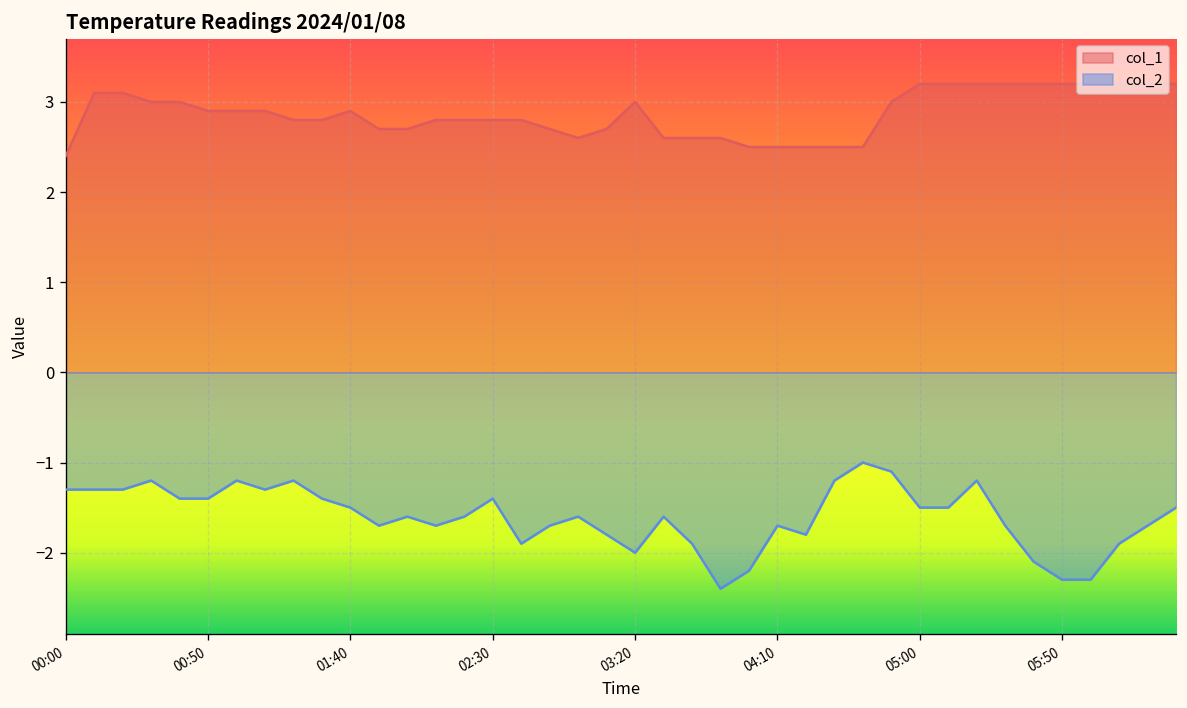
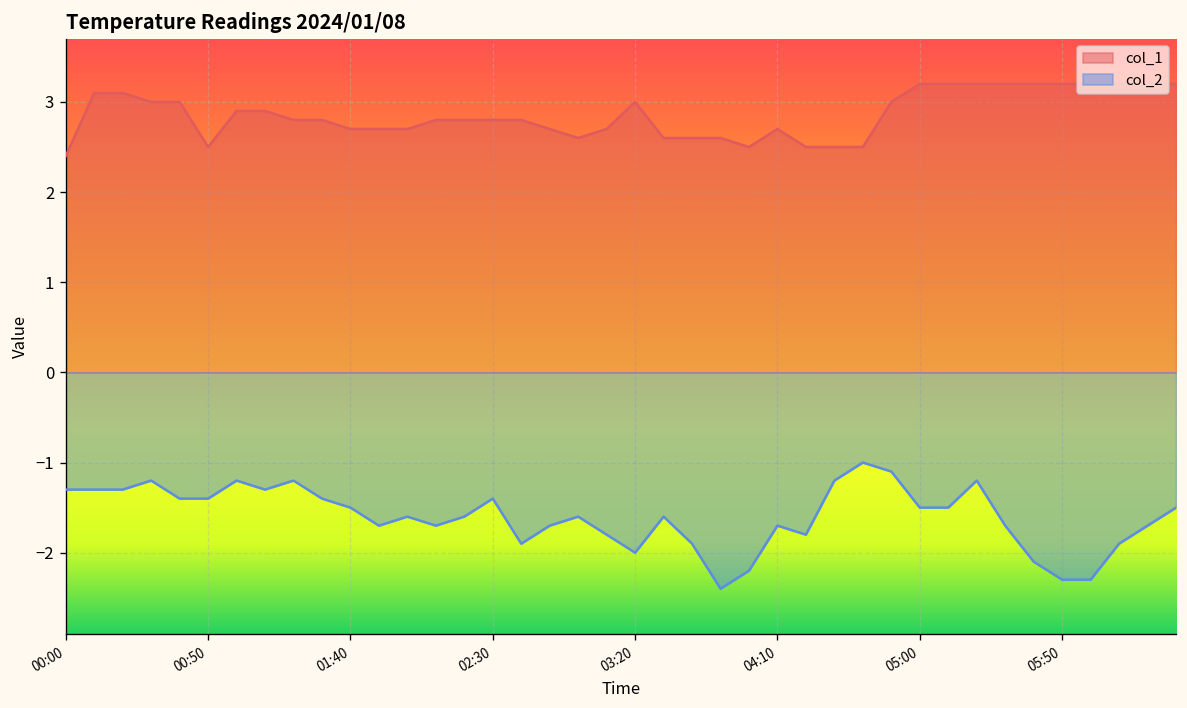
col_1, 00:50: 2.9 -> 2.5
col_1, 01:40: 2.9 -> 2.7
col_1, 04:10: 2.5 -> 2.7
